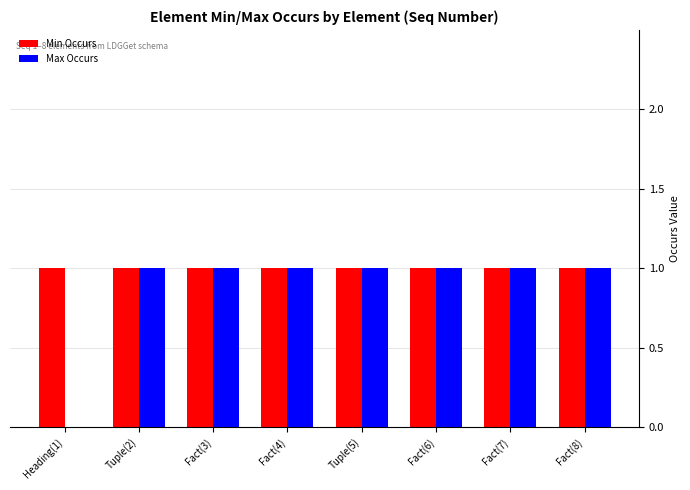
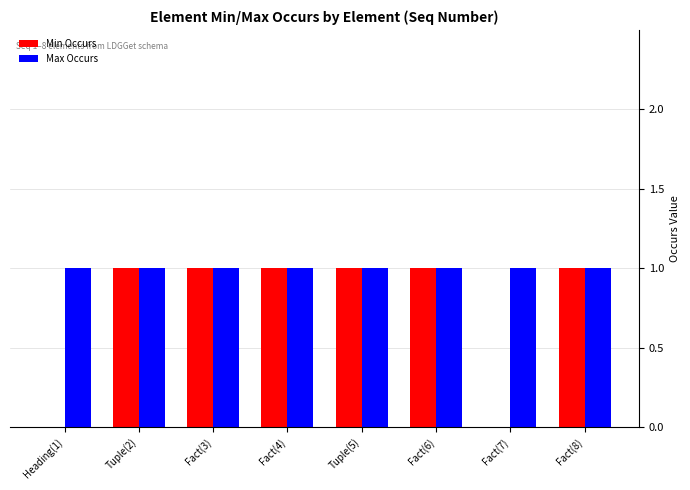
Min Occurs, Heading(1): 1 -> 0
Max Occurs, Heading(1): 0 -> 1
Min Occurs, Fact(7): 1 -> 0
